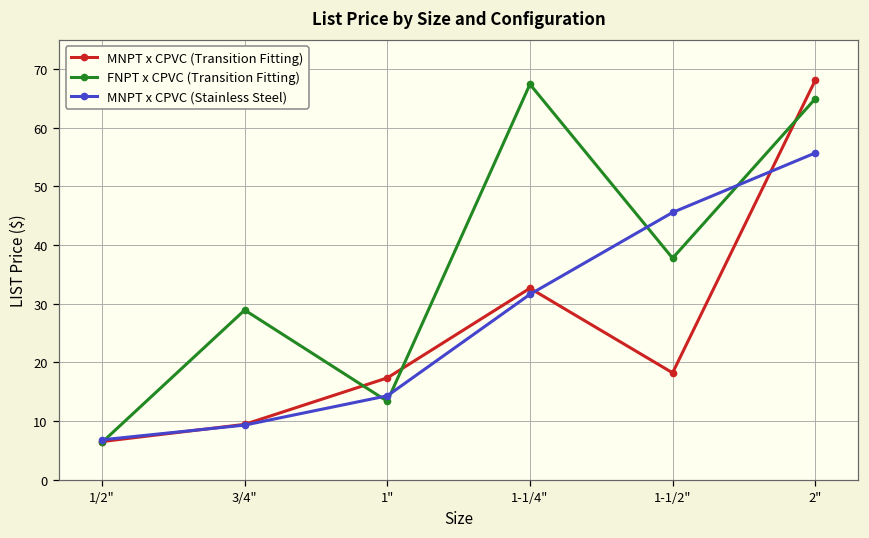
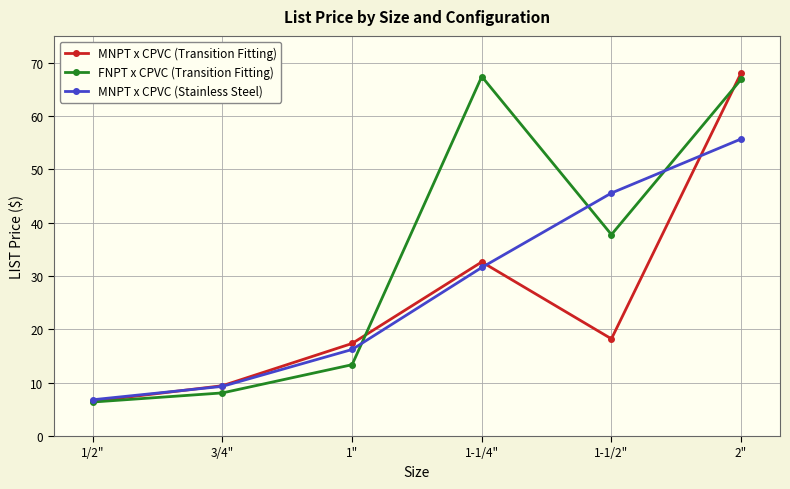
FNPT x CPVC (Transition Fitting), 3/4": 29 -> 8
MNPT x CPVC (Stainless Steel), 1": 14 -> 16
FNPT x CPVC (Transition Fitting), 2": 65 -> 67
